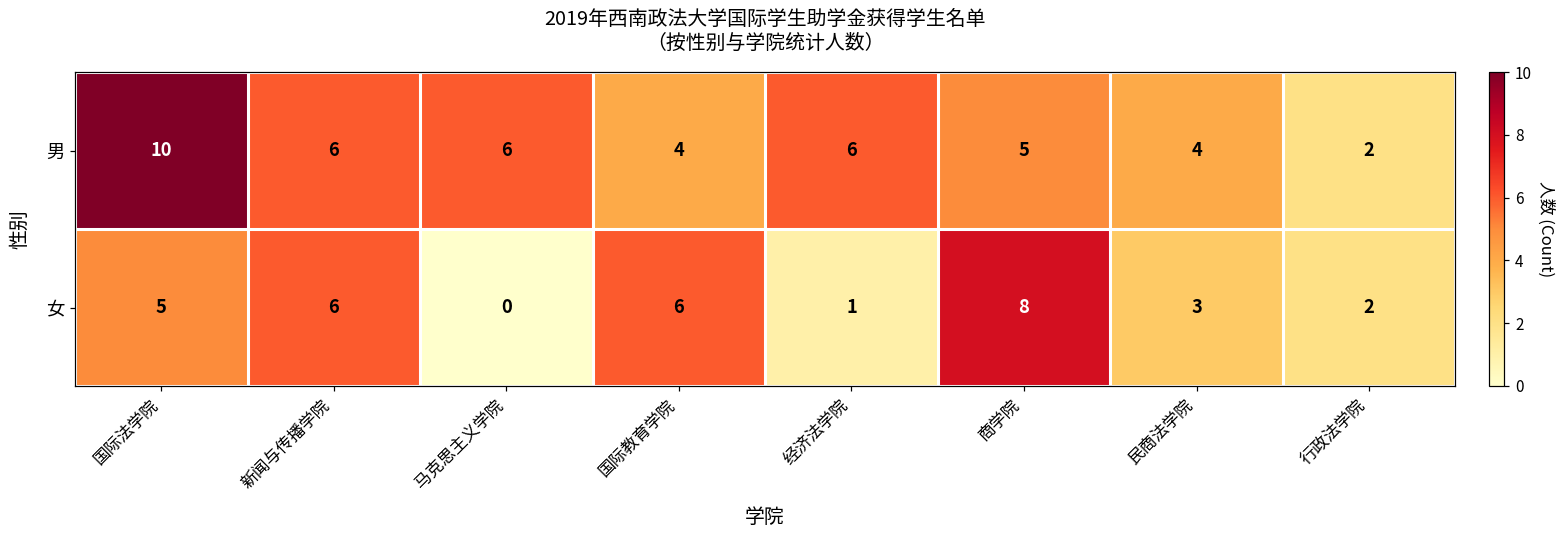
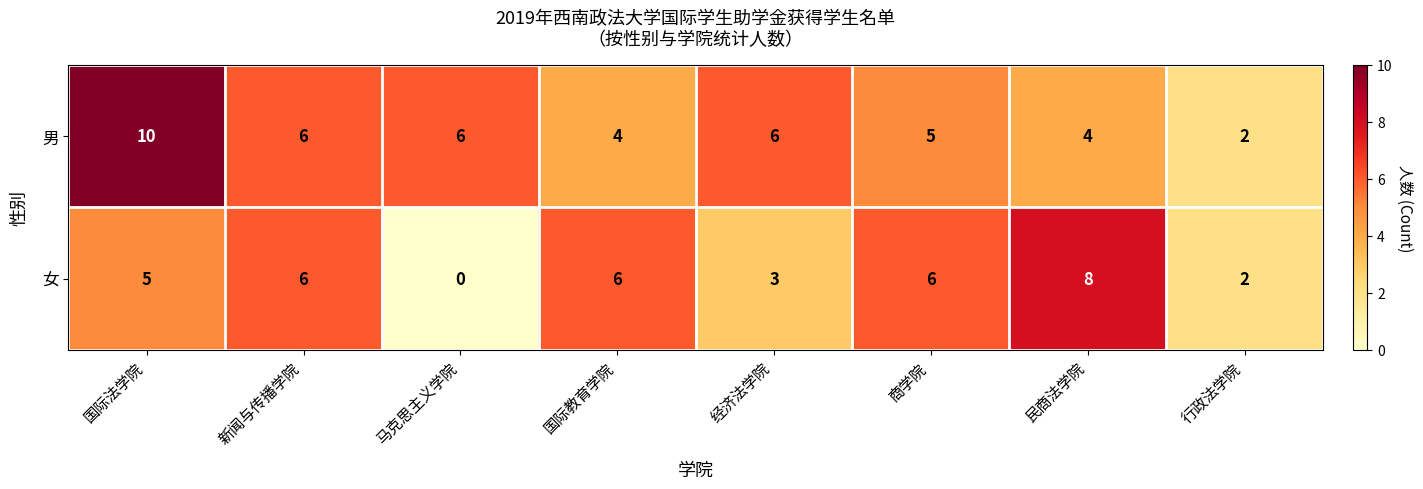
女, 经济法学院: 1 -> 3
女, 商学院: 8 -> 6
女, 民商法学院: 3 -> 8
